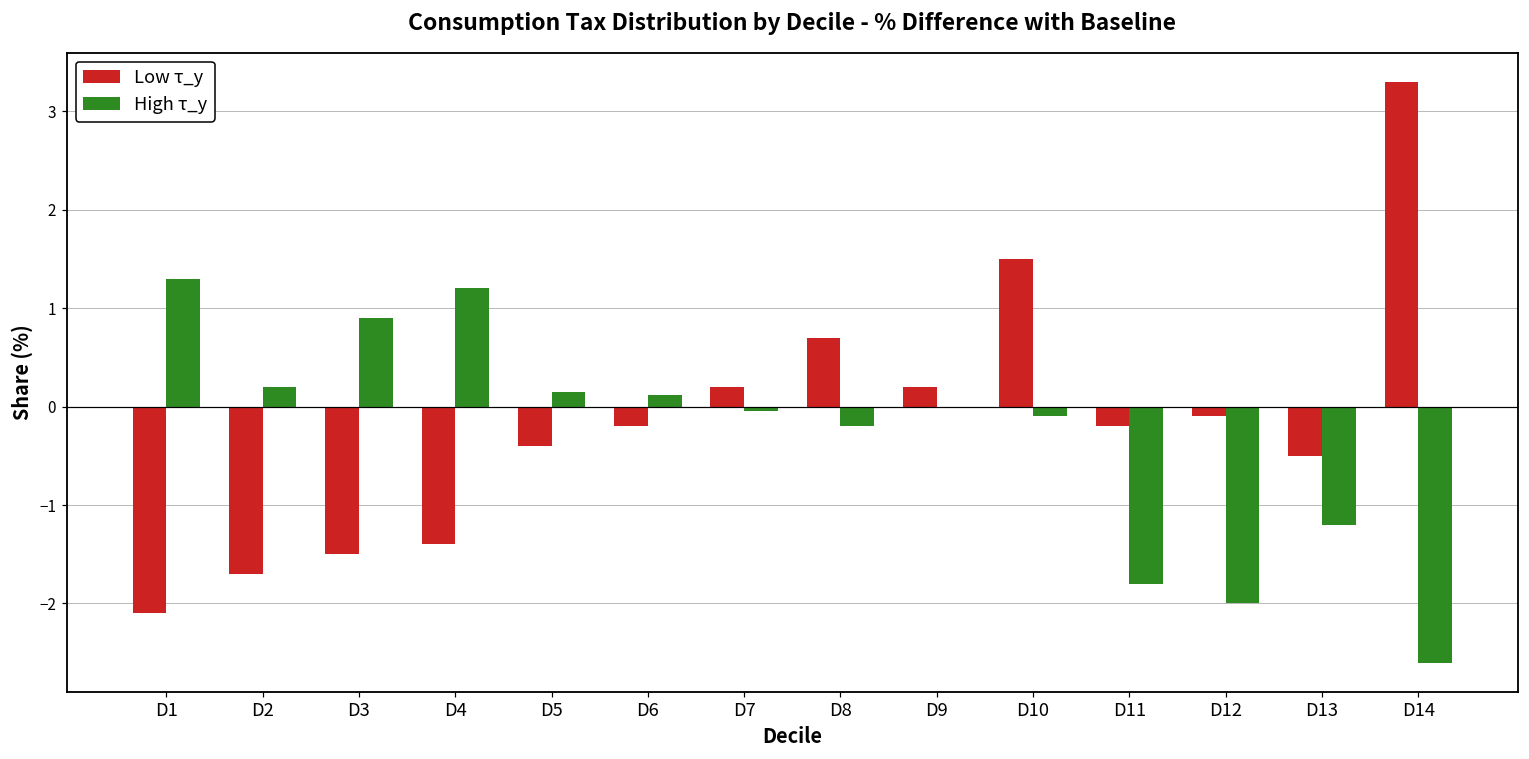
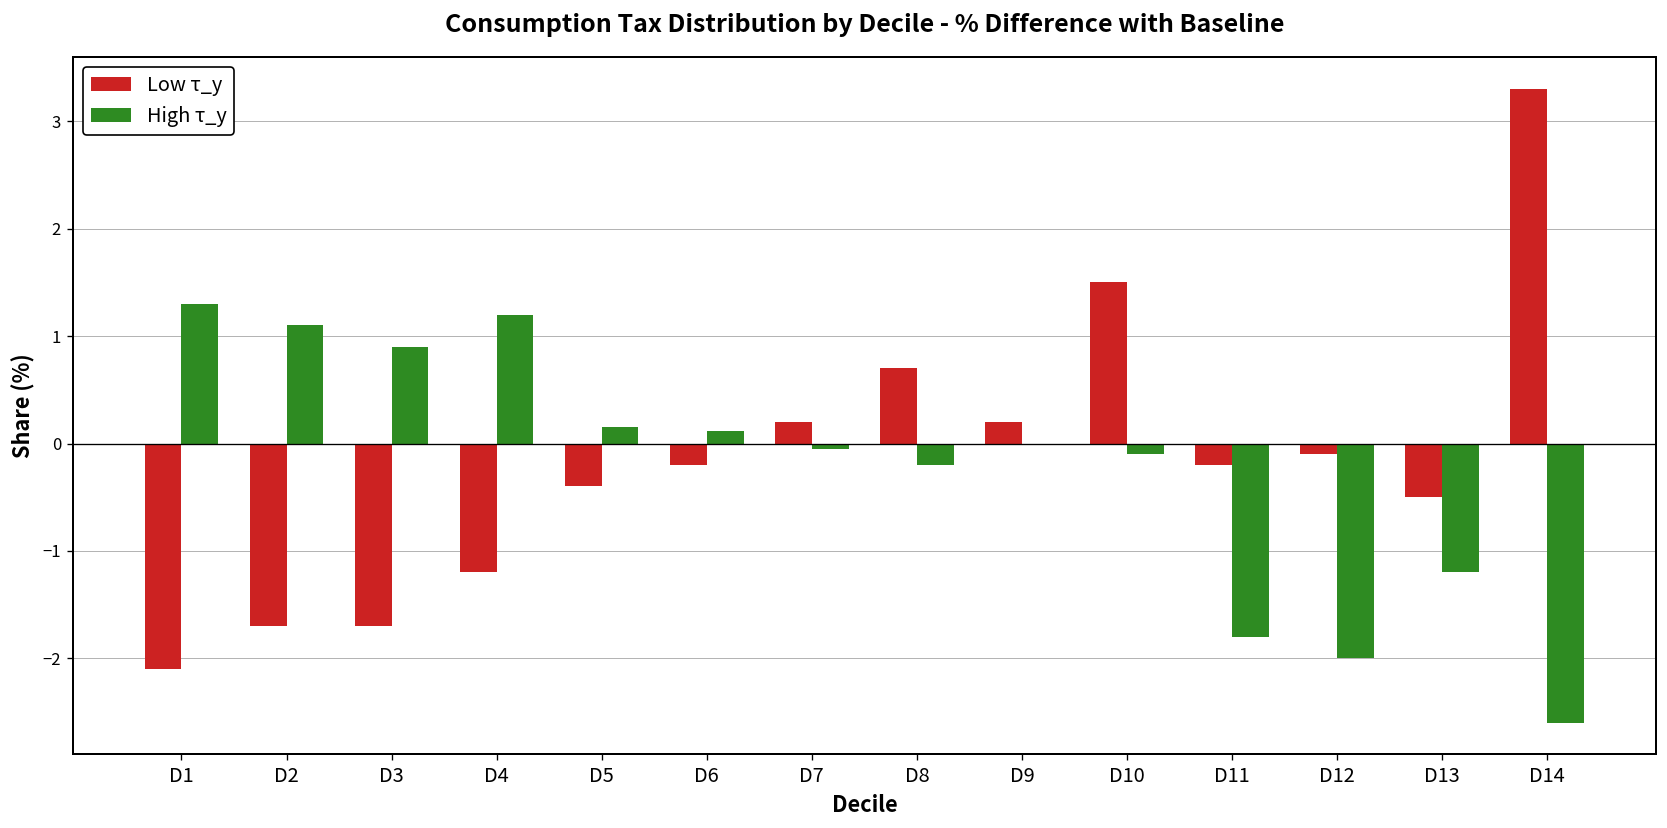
High τ_y, D2: 0.2 -> 1.1
Low τ_y, D3: -1.5 -> -1.7
Low τ_y, D4: -1.4 -> -1.2
